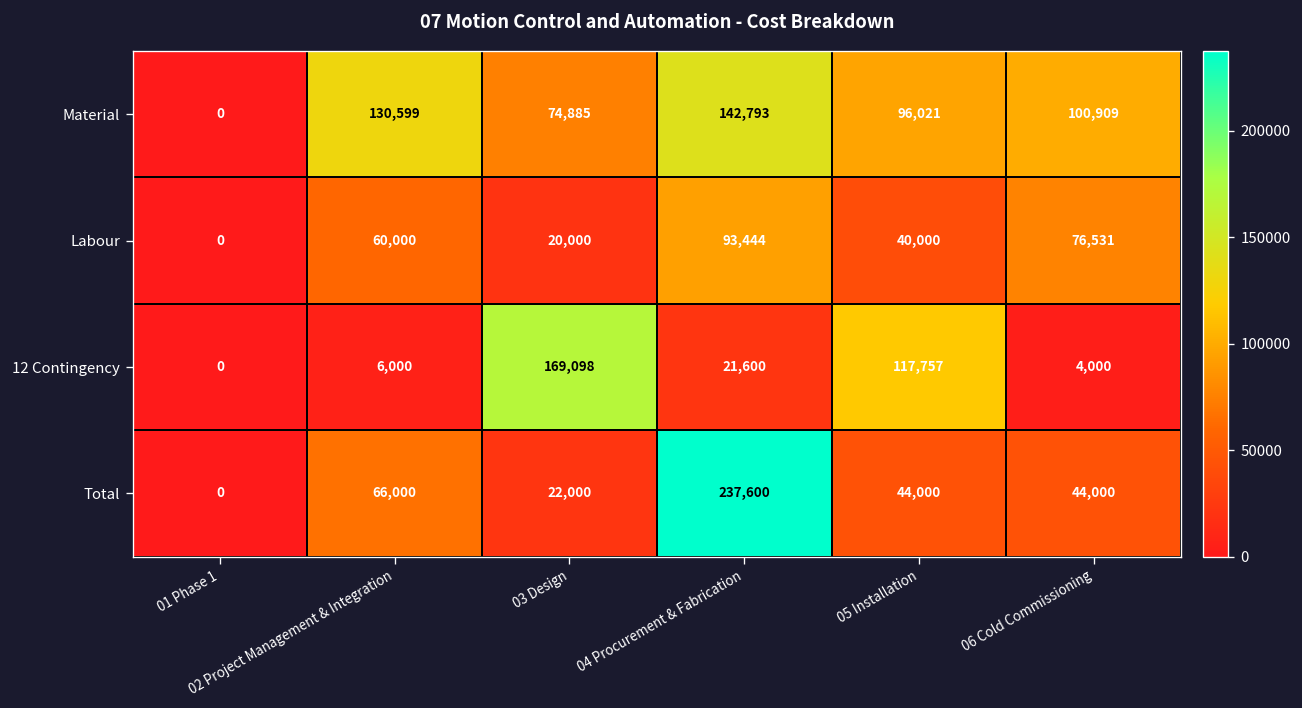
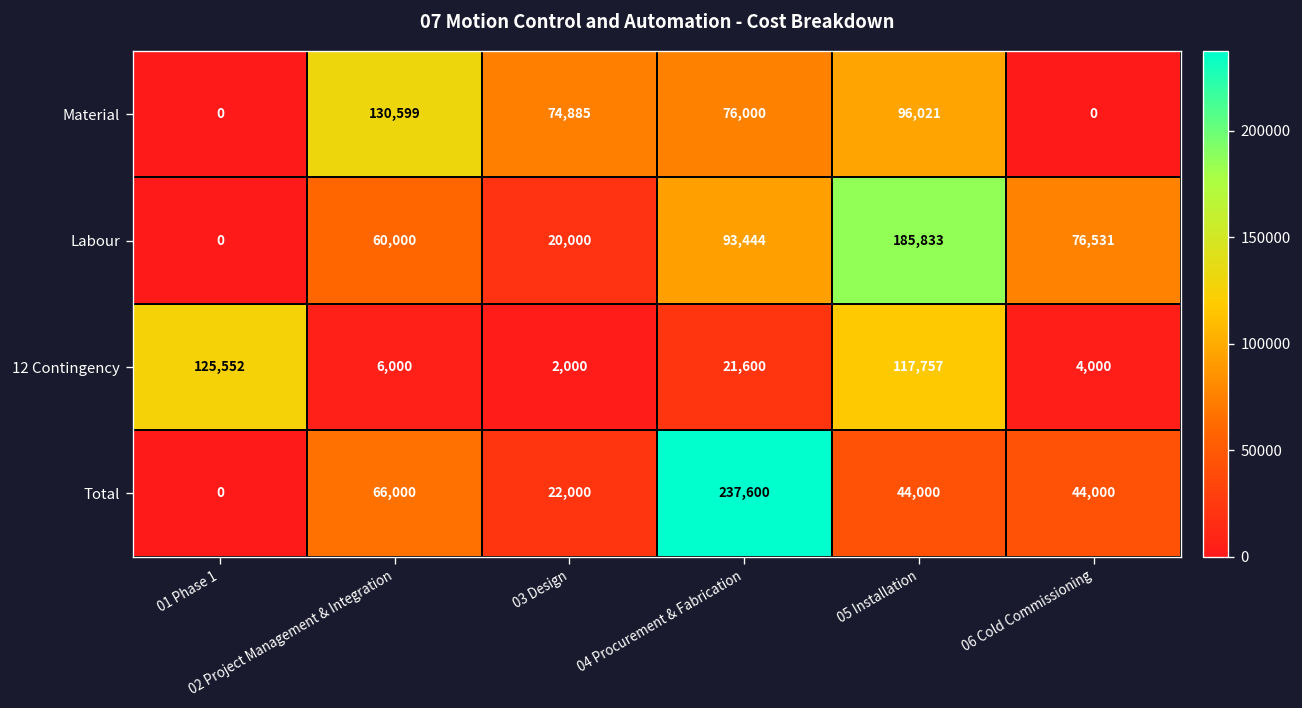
Material, 04 Procurement & Fabrication: 142,793 -> 76,000
Material, 06 Cold Commissioning: 100,909 -> 0
Labour, 05 Installation: 40,000 -> 185,833
12 Contingency, 01 Phase 1: 0 -> 125,552
12 Contingency, 03 Design: 169,098 -> 2,000
